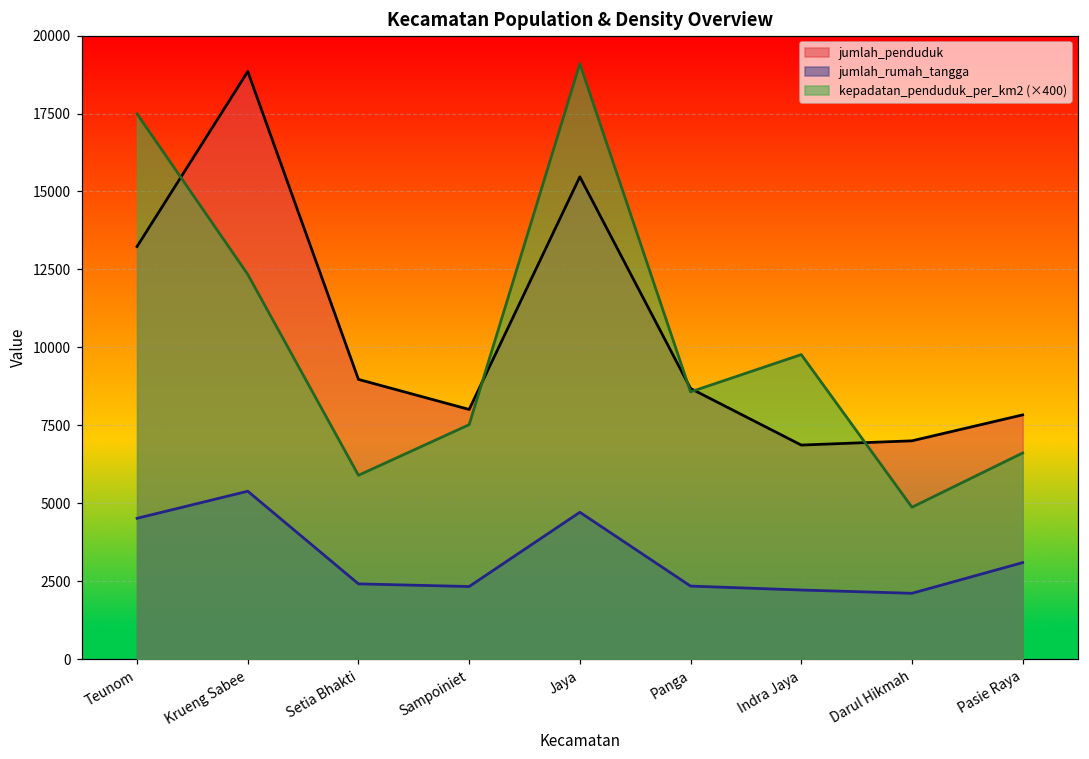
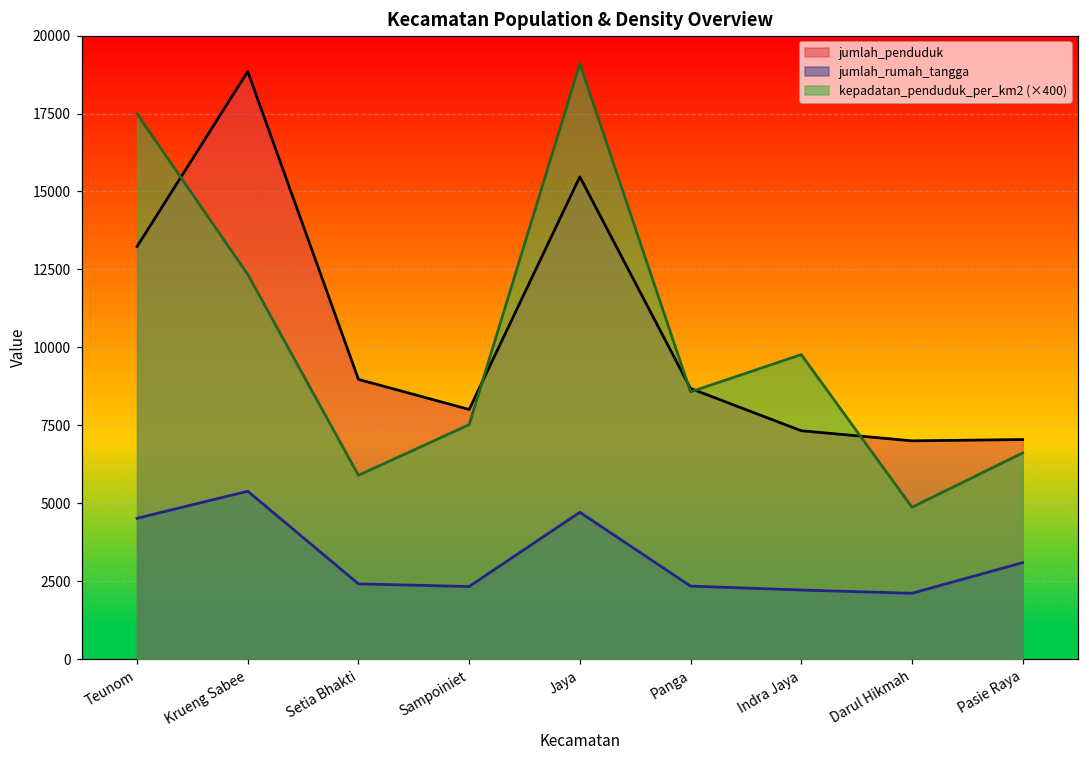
jumlah_penduduk, Indra Jaya: 6900 -> 7300
jumlah_penduduk, Pasie Raya: 7800 -> 7000
